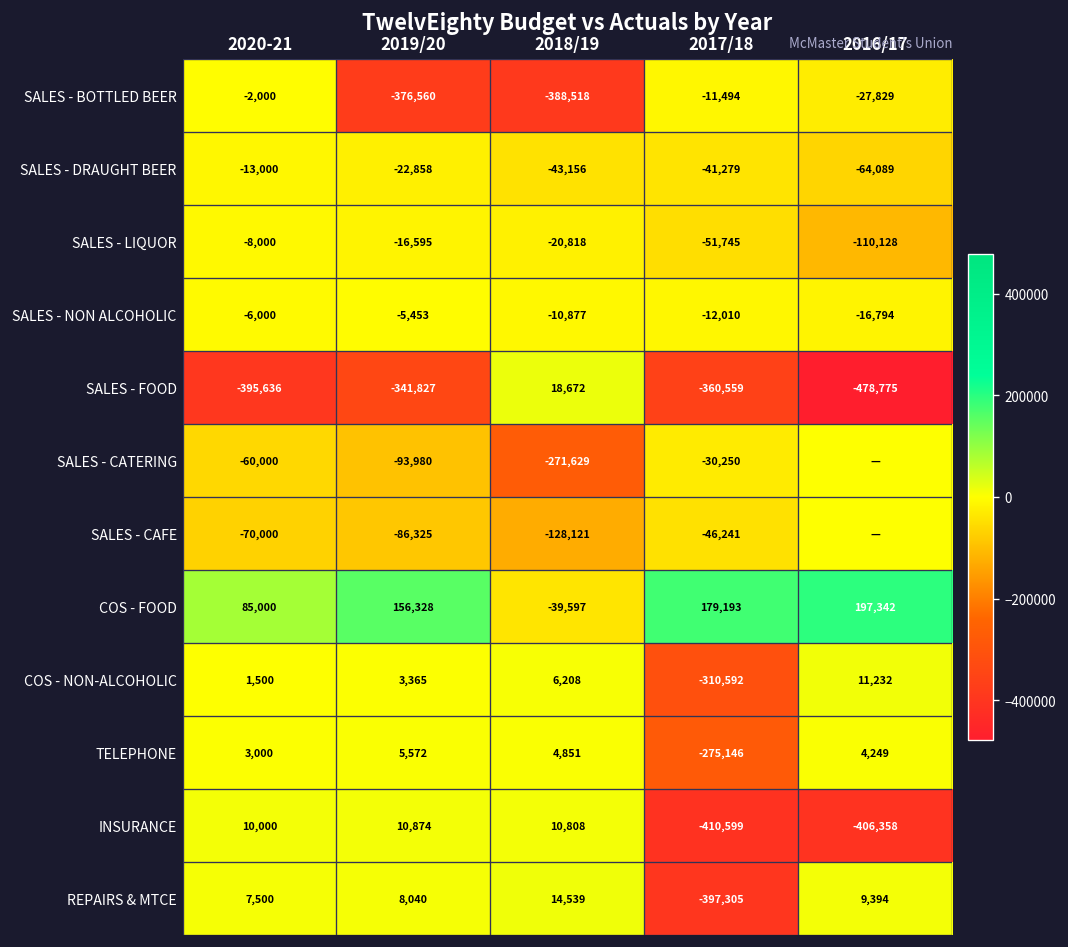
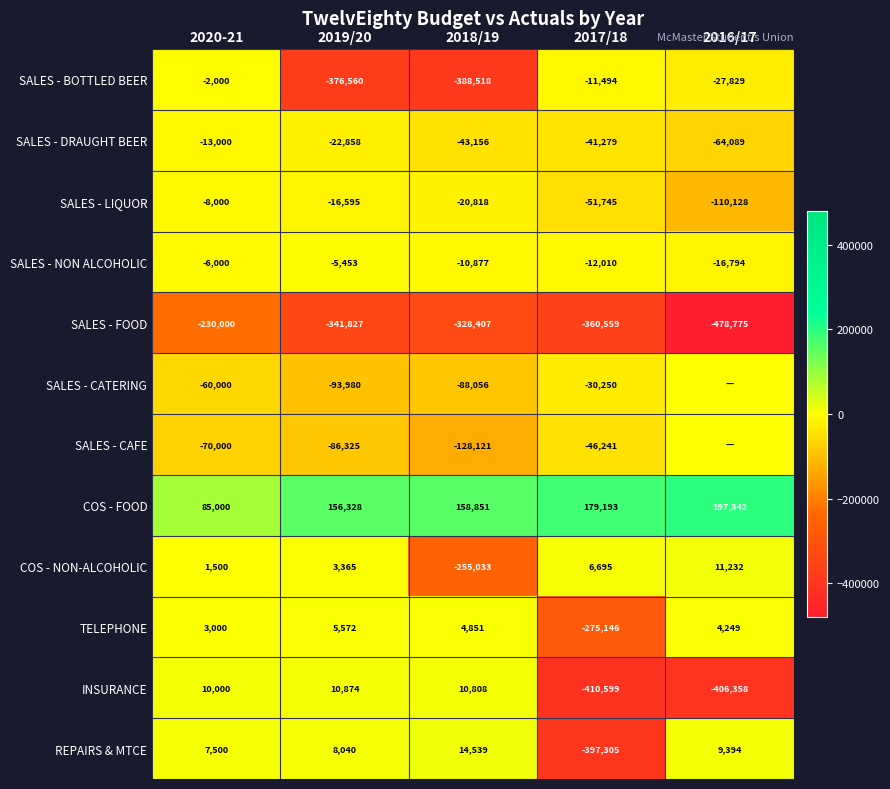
SALES - FOOD, 2020-21: -395,636 -> -230,000
SALES - FOOD, 2018/19: 18,672 -> -328,407
SALES - CATERING, 2018/19: -271,629 -> -88,056
COS - FOOD, 2018/19: -39,597 -> 158,851
COS - NON-ALCOHOLIC, 2018/19: 6,208 -> -255,033
COS - NON-ALCOHOLIC, 2017/18: -310,592 -> 6,695
